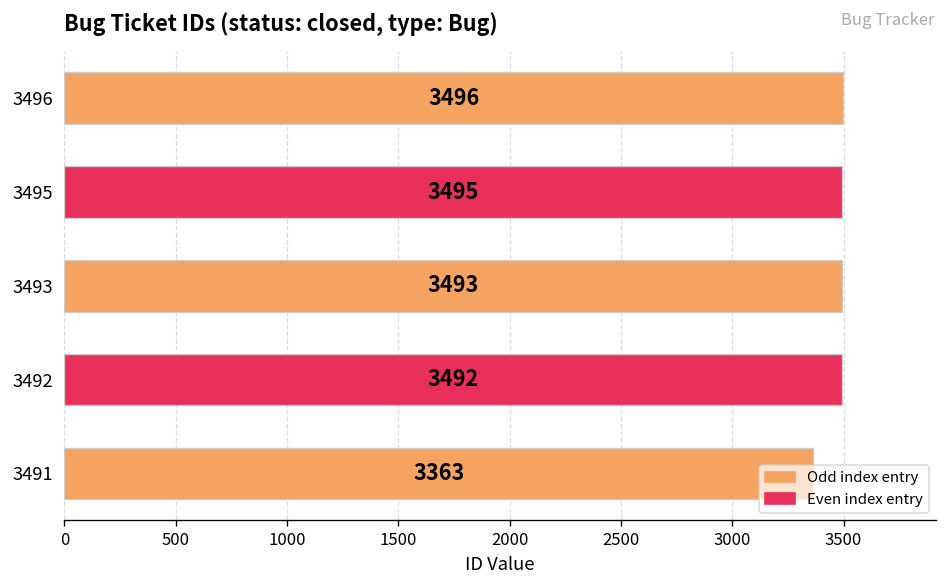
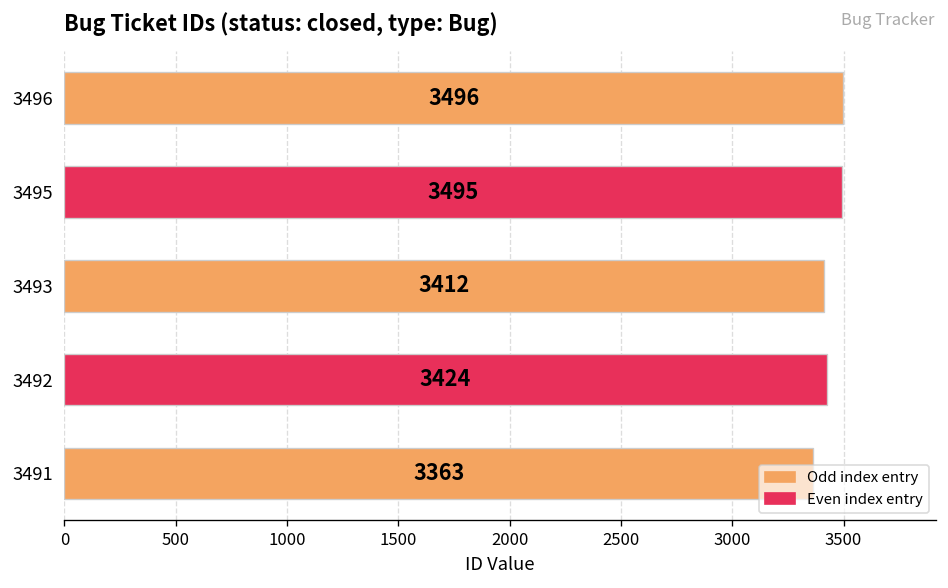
3493: 3493 -> 3412
3492: 3492 -> 3424
